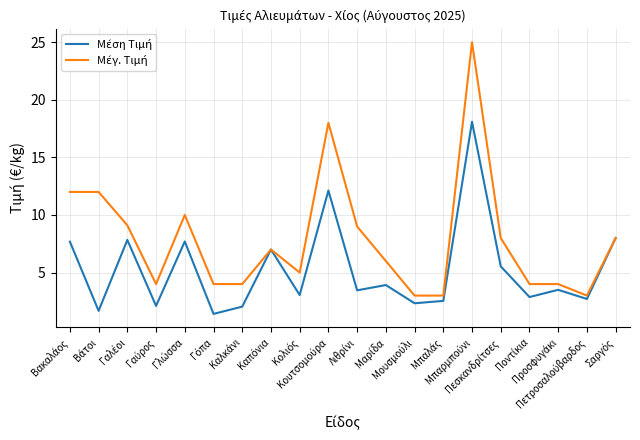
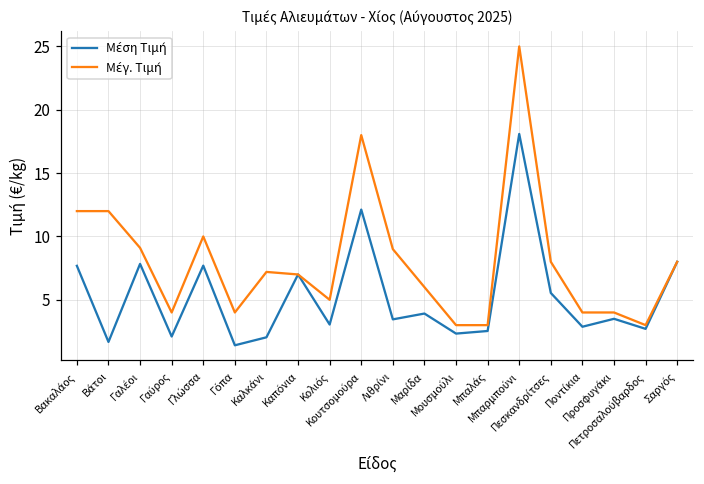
Μέγ. Τιμή, Καλκάνι: 4.0 -> 7.2
